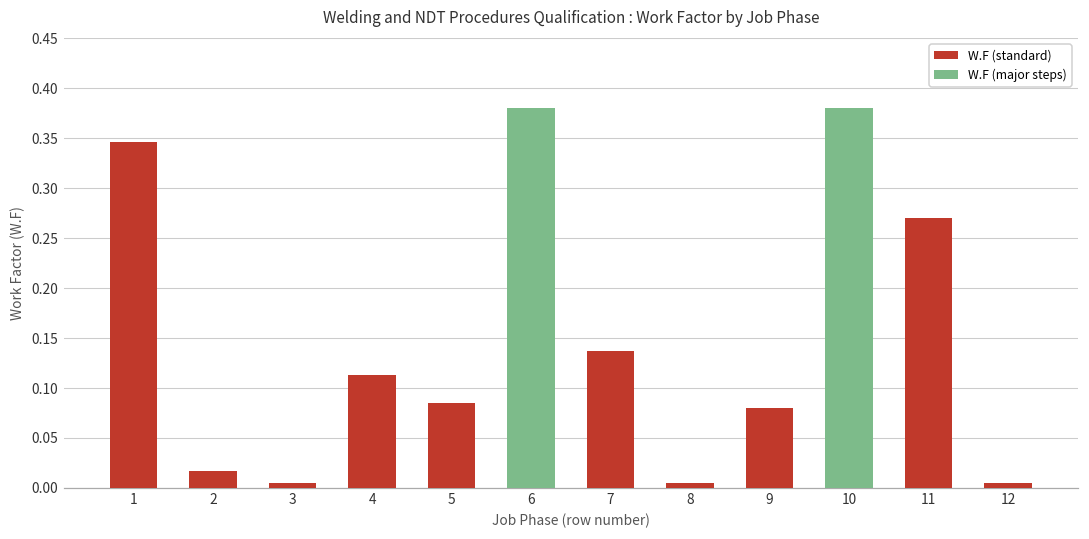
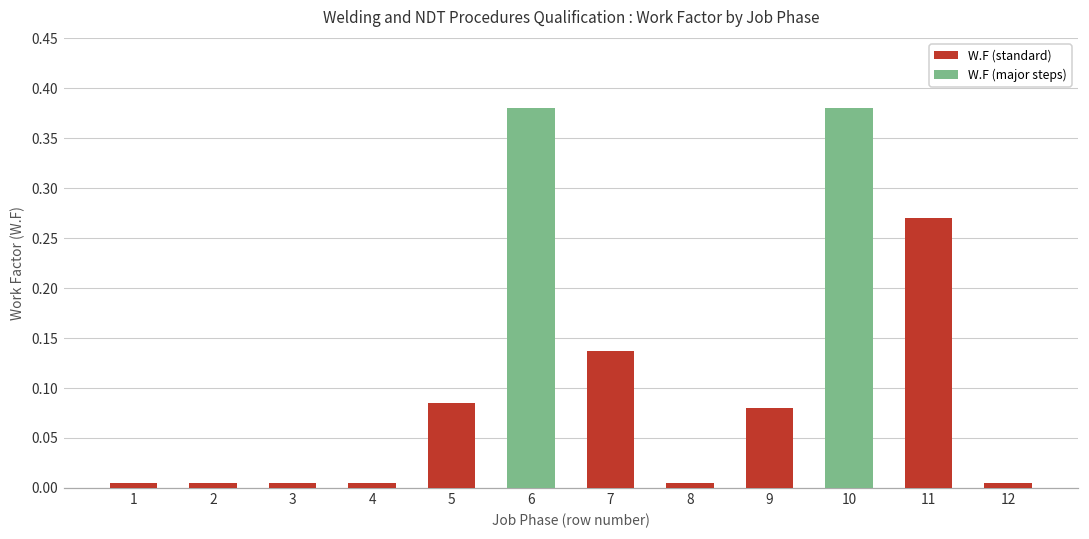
1: 0.35 -> 0.01
2: 0.02 -> 0.01
4: 0.11 -> 0.01
